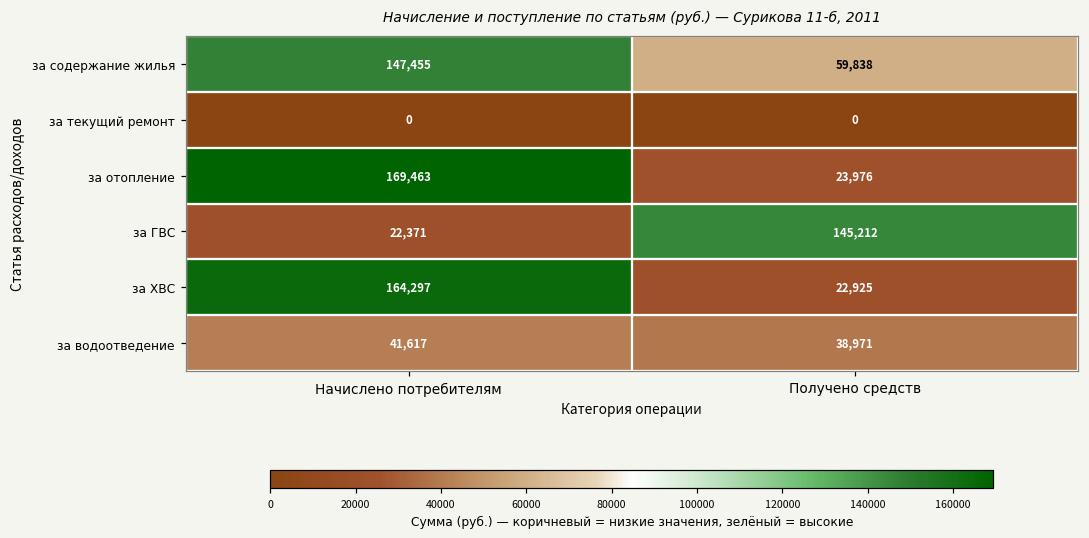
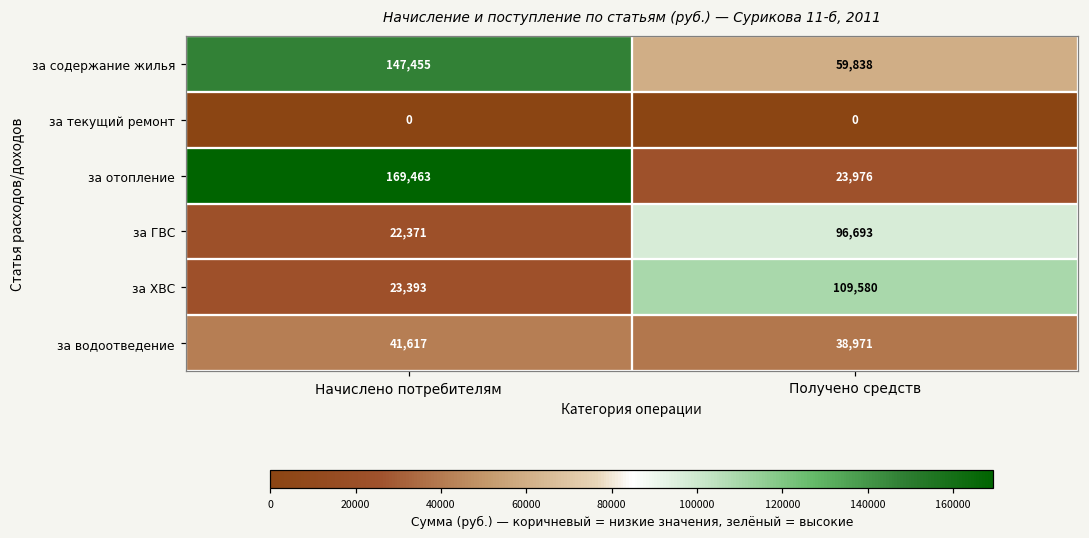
за ГВС, Получено средств: 145,212 -> 96,693
за ХВС, Начислено потребителям: 164,297 -> 23,393
за ХВС, Получено средств: 22,925 -> 109,580
